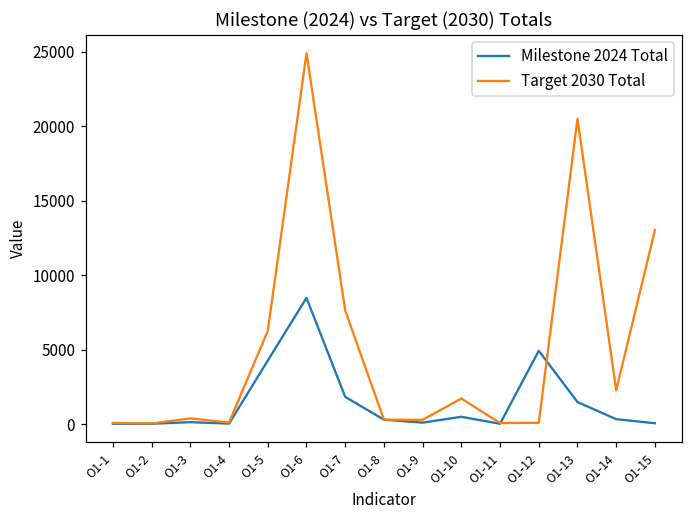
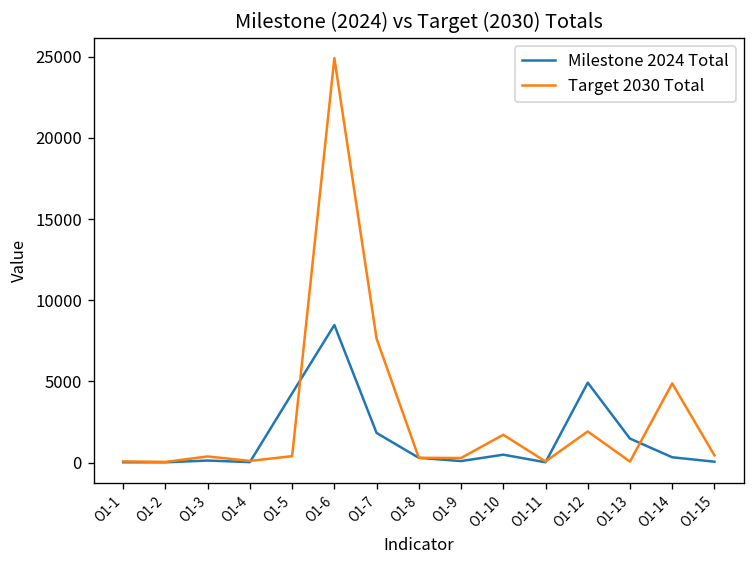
Target 2030 Total, O1-5: 6300 -> 400
Target 2030 Total, O1-12: 100 -> 1900
Target 2030 Total, O1-13: 20500 -> 100
Target 2030 Total, O1-14: 2300 -> 4900
Target 2030 Total, O1-15: 13000 -> 500
